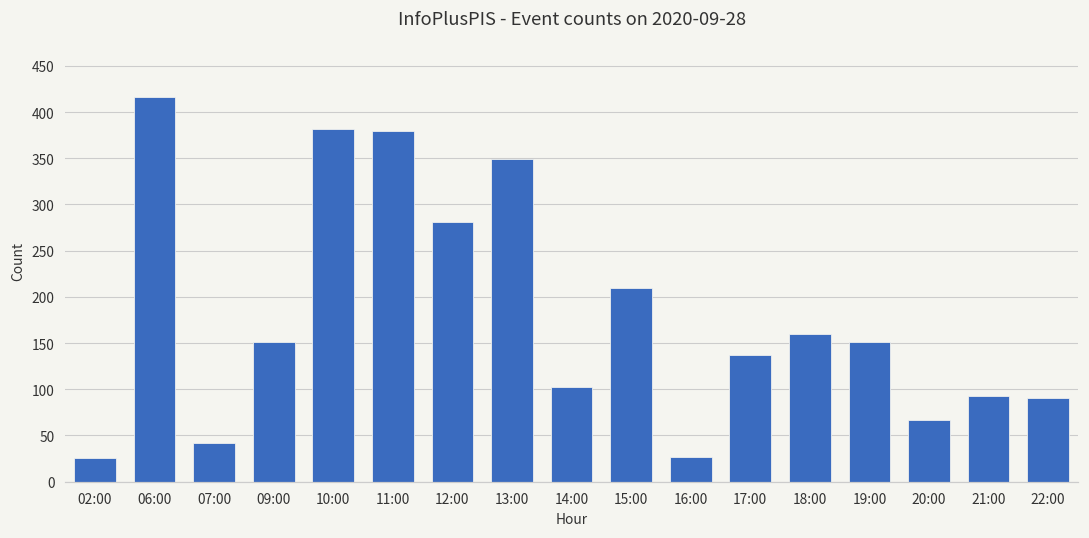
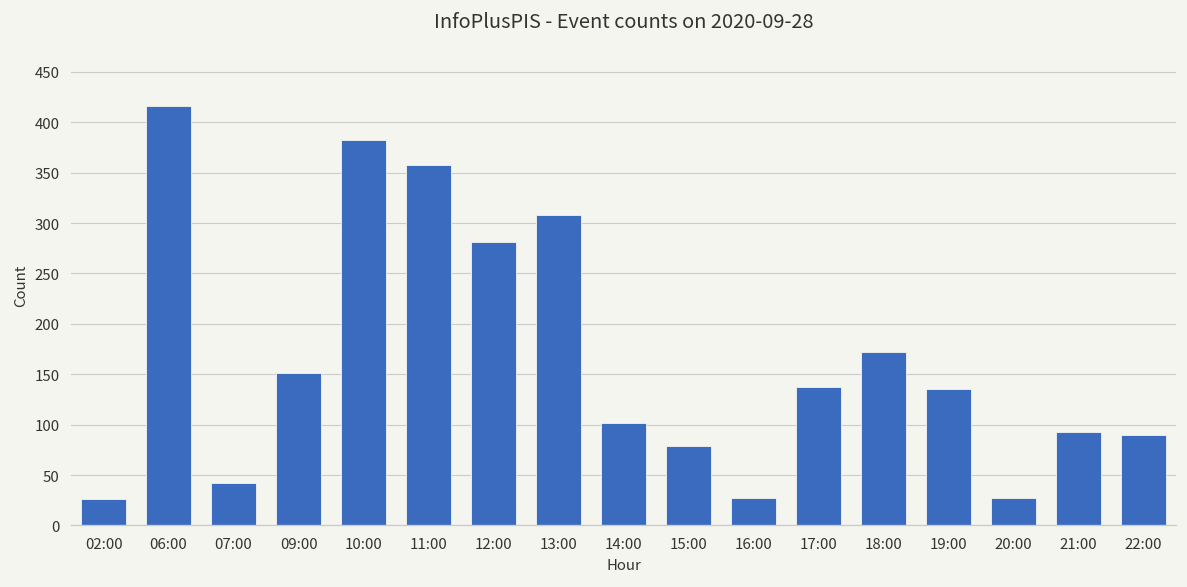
11:00: 380 -> 360
13:00: 350 -> 310
15:00: 210 -> 80
18:00: 160 -> 170
19:00: 150 -> 140
20:00: 70 -> 30
